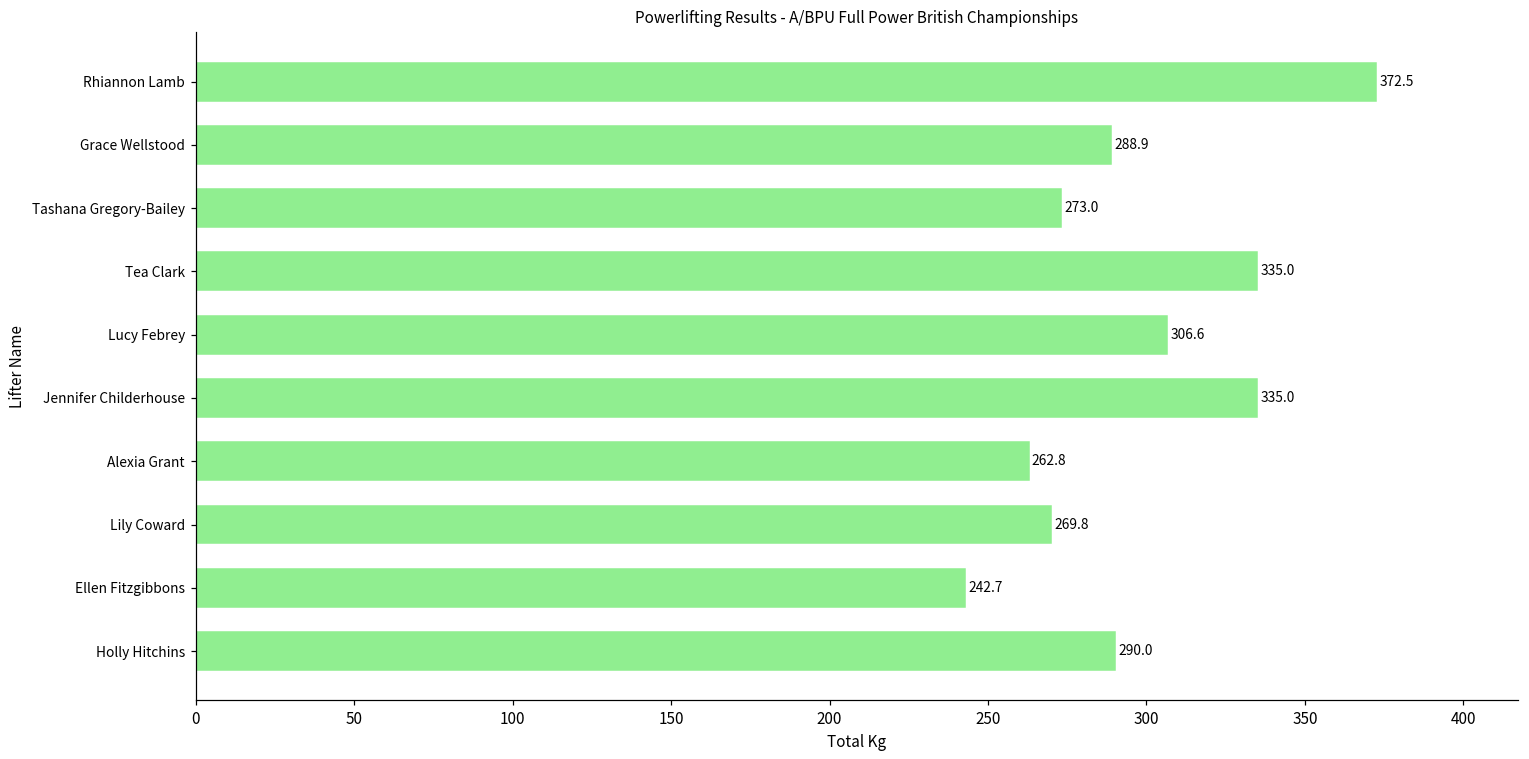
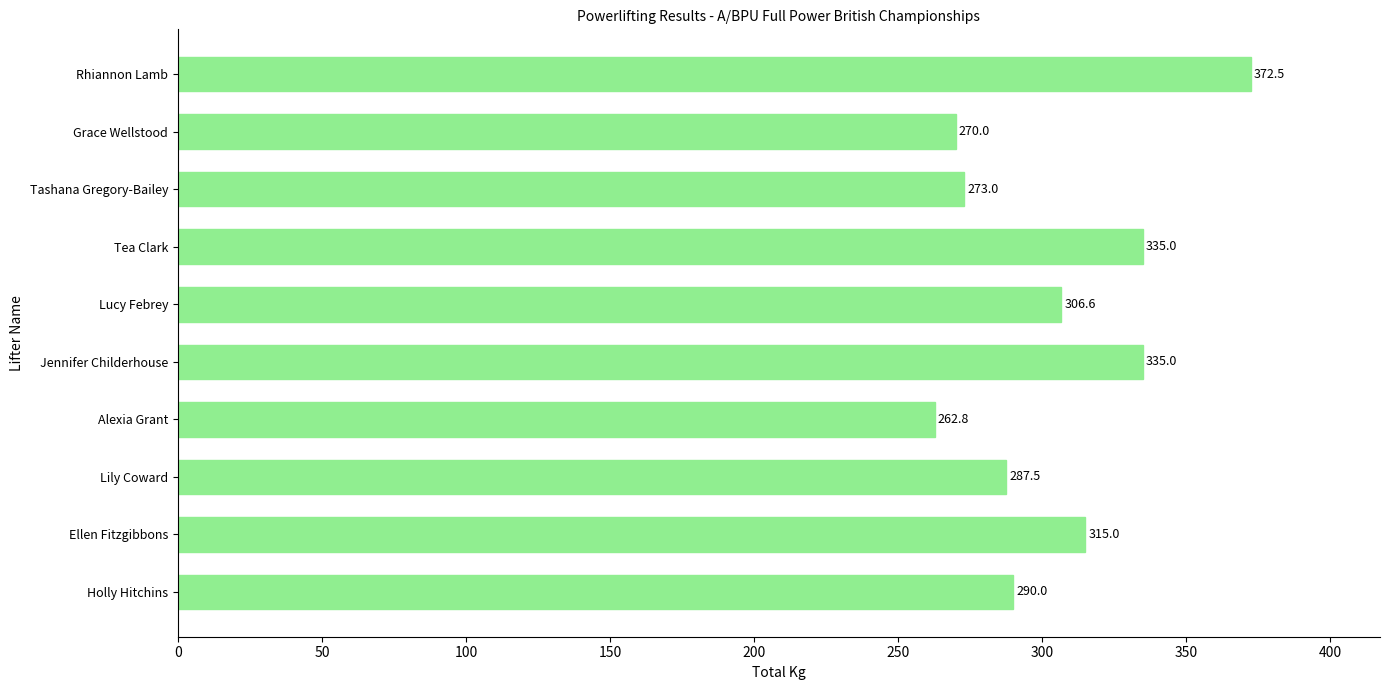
Grace Wellstood: 288.9 -> 270.0
Lily Coward: 269.8 -> 287.5
Ellen Fitzgibbons: 242.7 -> 315.0
